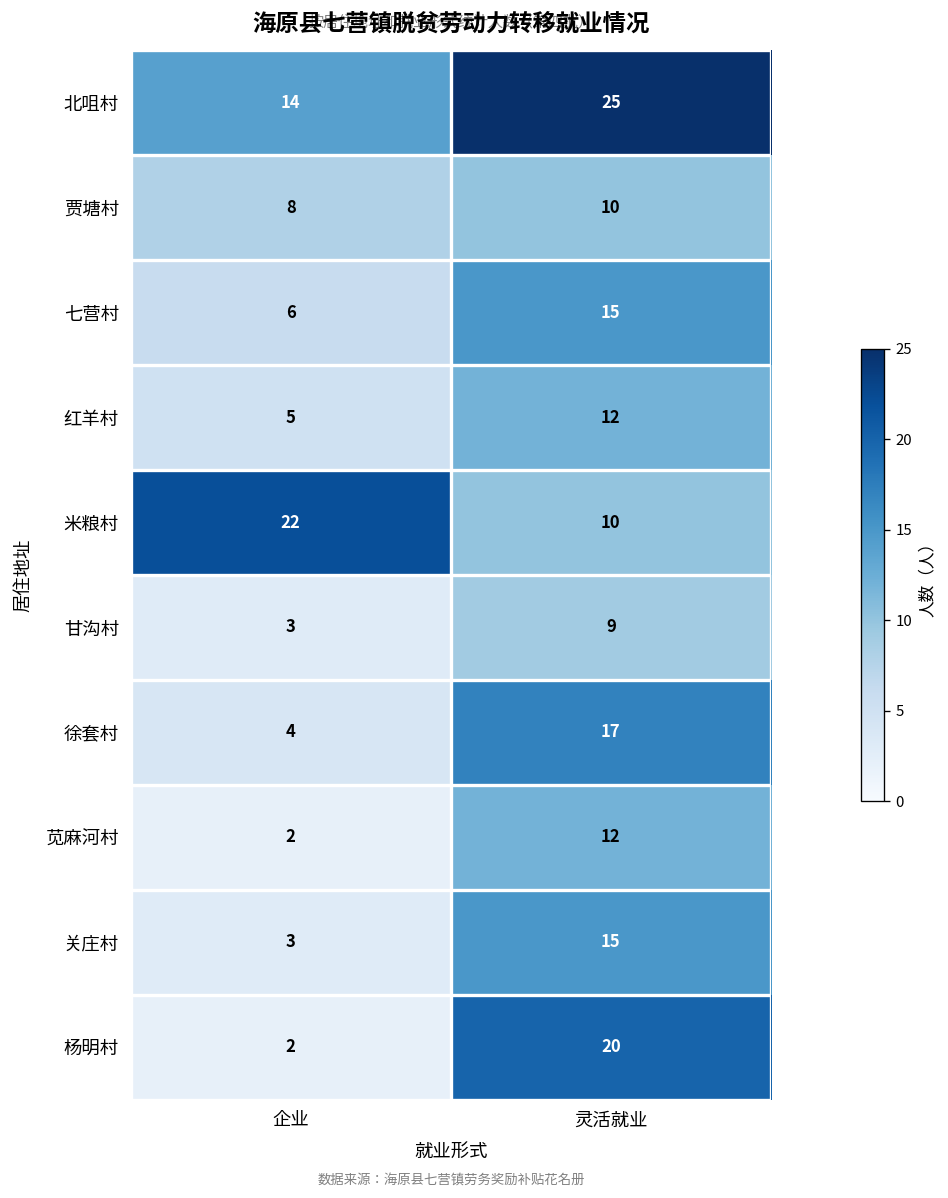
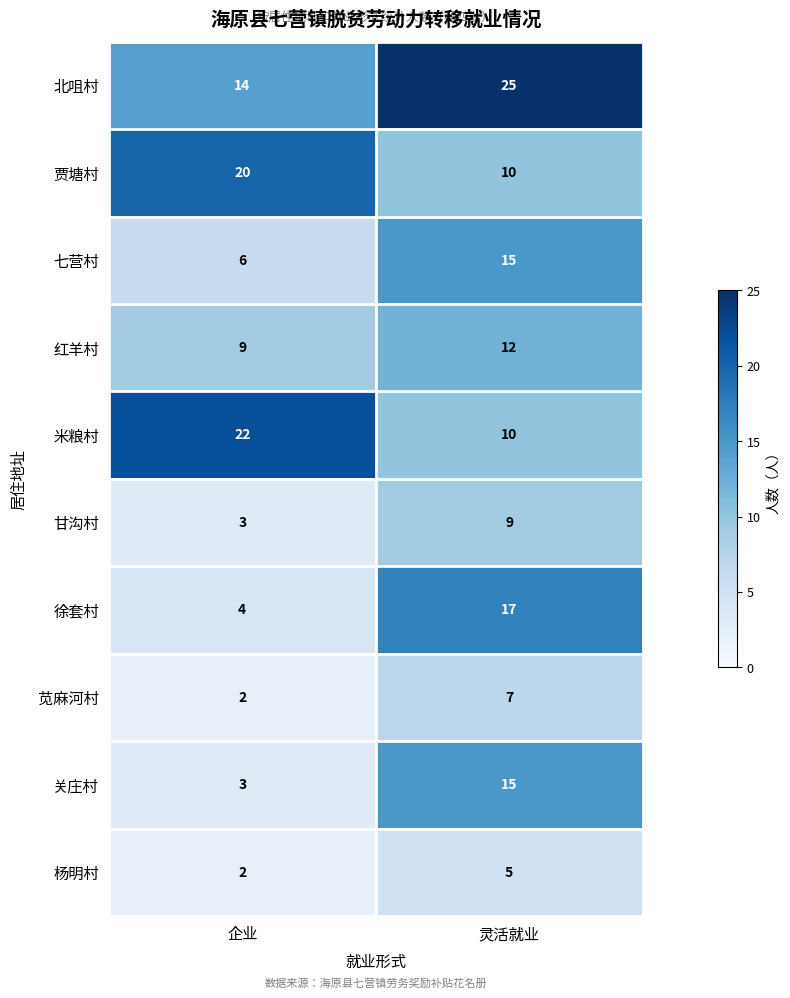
贾塘村, 企业: 8 -> 20
红羊村, 企业: 5 -> 9
苋麻河村, 灵活就业: 12 -> 7
杨明村, 灵活就业: 20 -> 5
